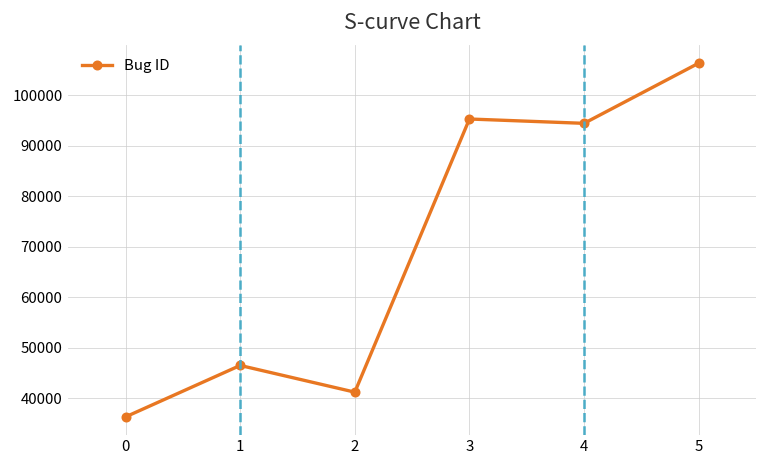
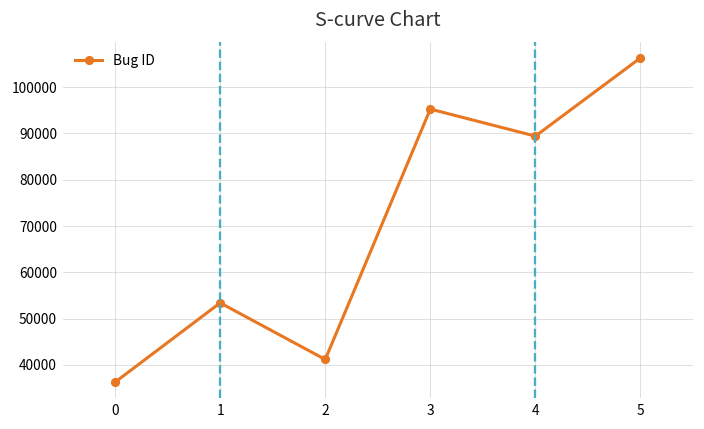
1: 46000 -> 53000
4: 94000 -> 89000
